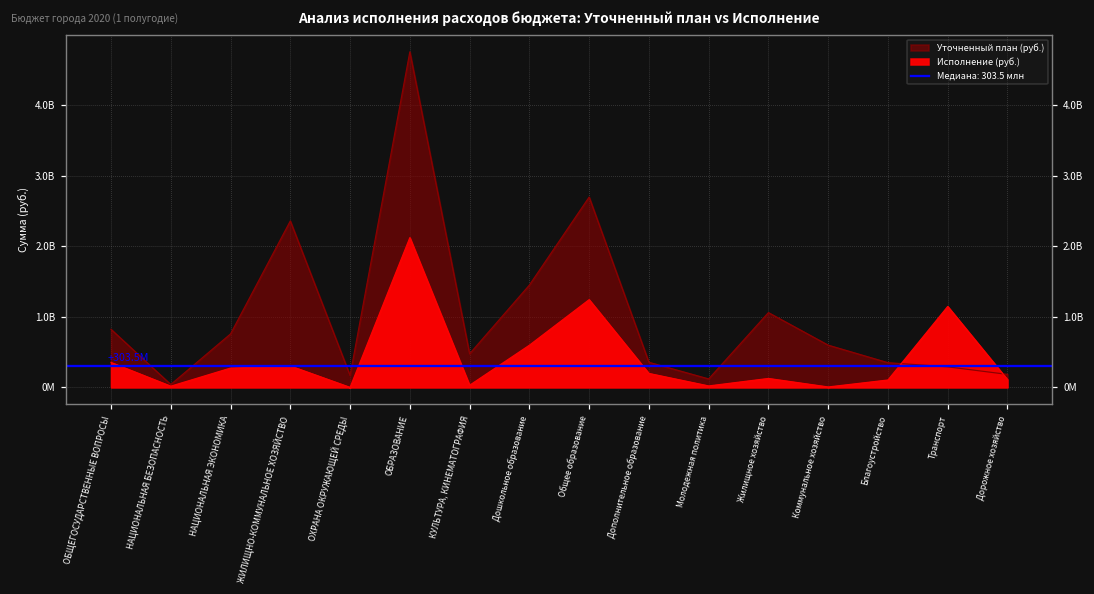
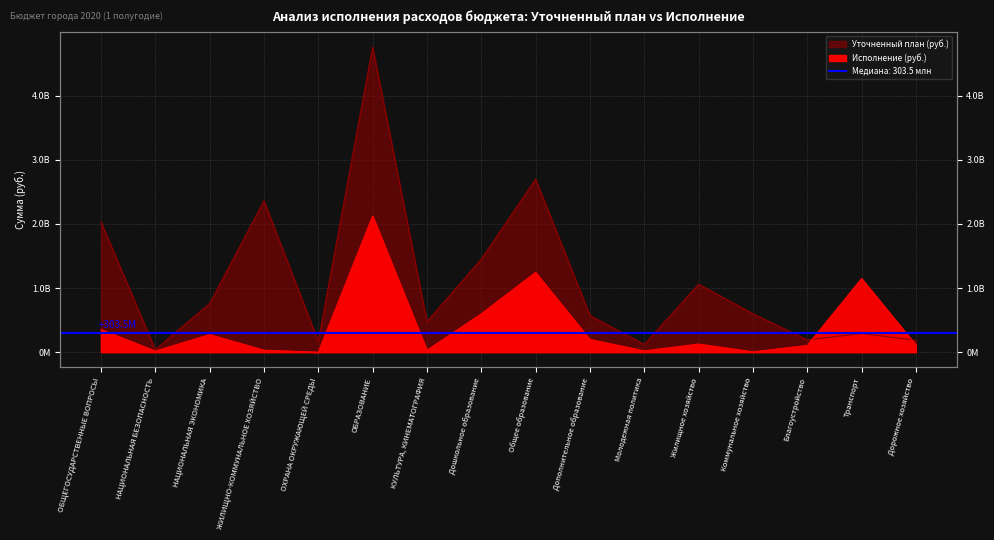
Уточненный план (руб.), ОБЩЕГОСУДАРСТВЕННЫЕ ВОПРОСЫ: 800000000 -> 2000000000
Исполнение (руб.), ЖИЛИЩНО-КОММУНАЛЬНОЕ ХОЗЯЙСТВО: 300000000 -> 0
Уточненный план (руб.), Дополнительное образование: 400000000 -> 600000000
Уточненный план (руб.), Благоустройство: 300000000 -> 200000000
